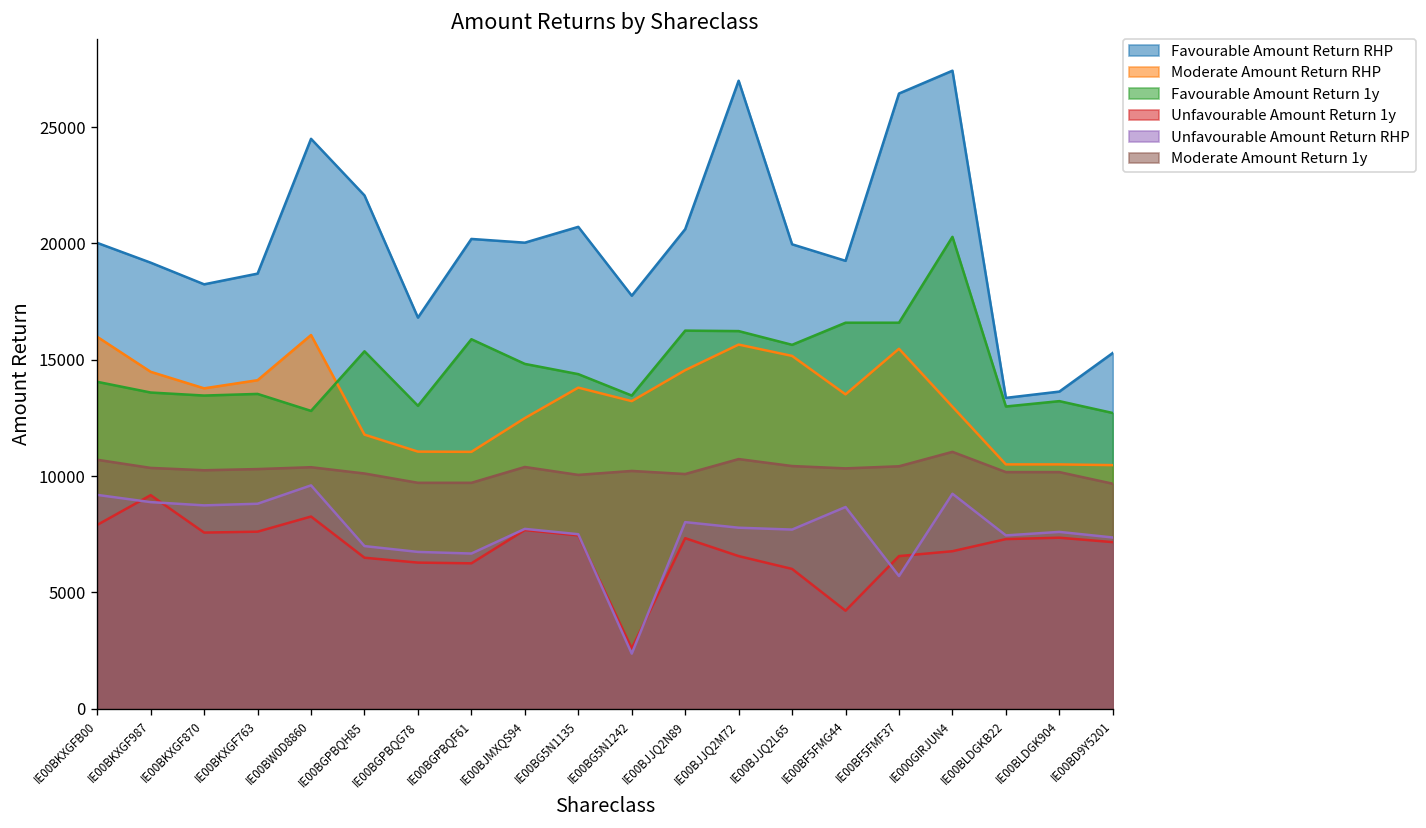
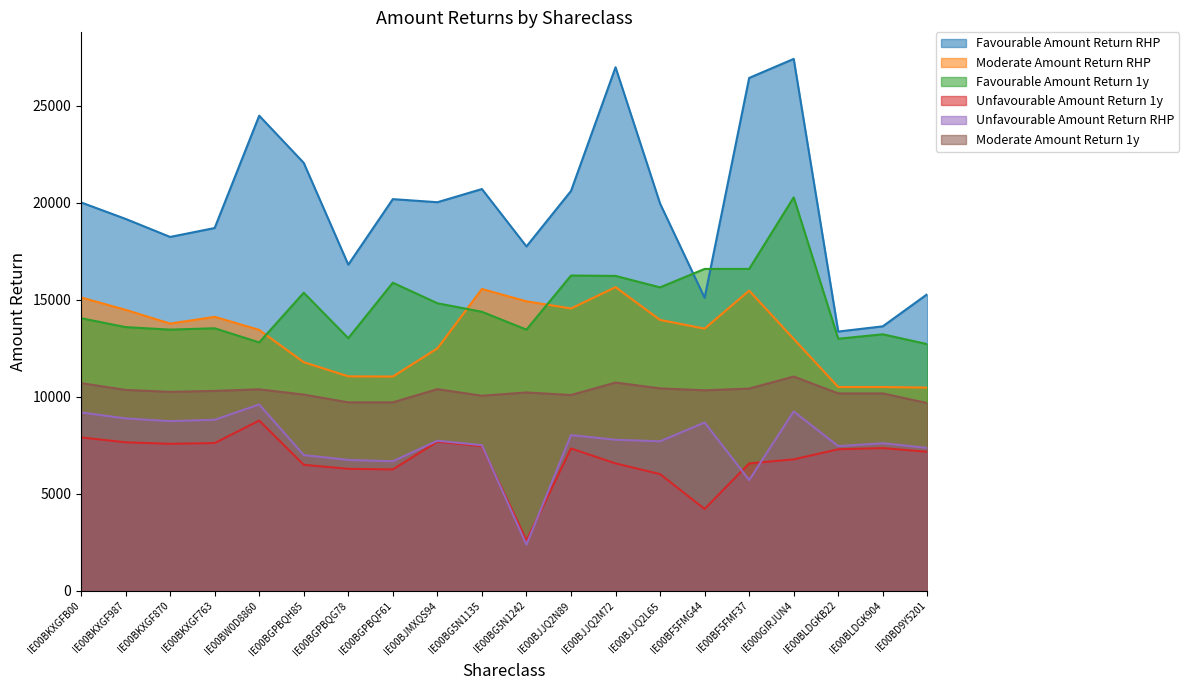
Moderate Amount Return RHP, IE00BKXGFB00: 16000 -> 15100
Unfavourable Amount Return 1y, IE00BKXGF987: 9200 -> 7700
Moderate Amount Return RHP, IE00BW0D8860: 16100 -> 13400
Unfavourable Amount Return 1y, IE00BW0D8860: 8300 -> 8800
Moderate Amount Return RHP, IE00BG5N1135: 13800 -> 15600
Moderate Amount Return RHP, IE00BG5N1242: 13200 -> 14900
Moderate Amount Return RHP, IE00BJJQ2L65: 15200 -> 14000
Favourable Amount Return RHP, IE00BF5FMG44: 19300 -> 15100
